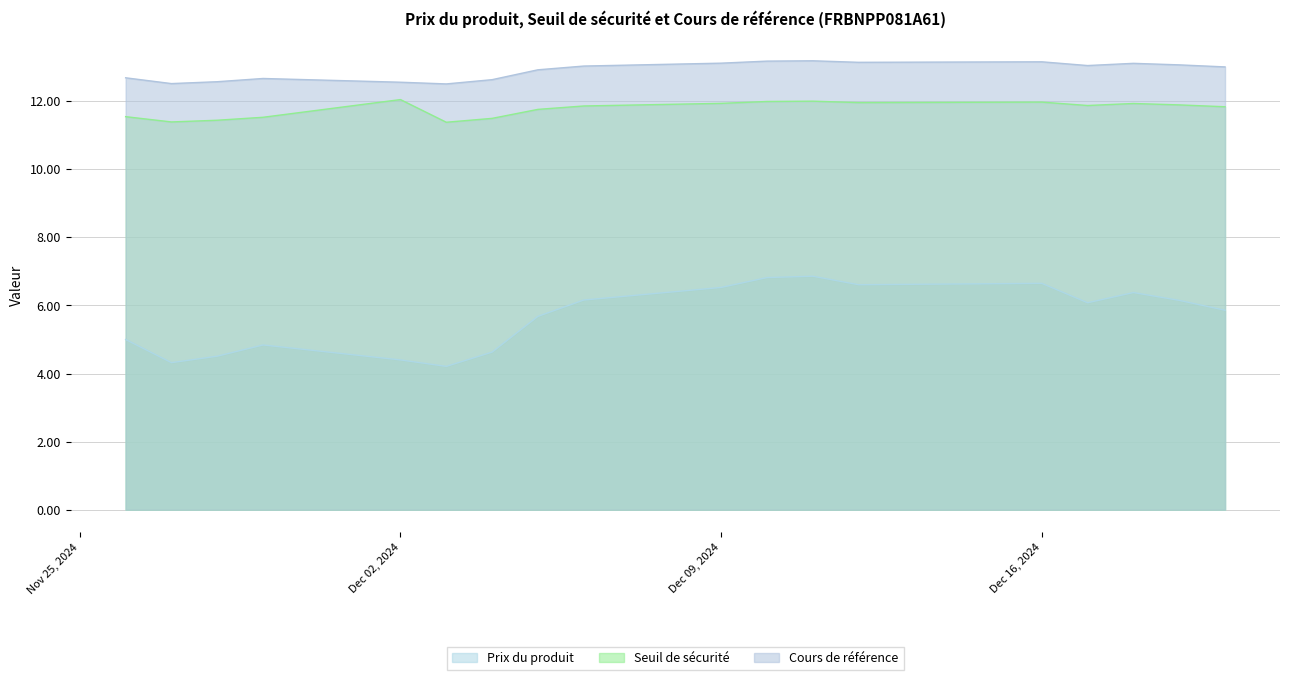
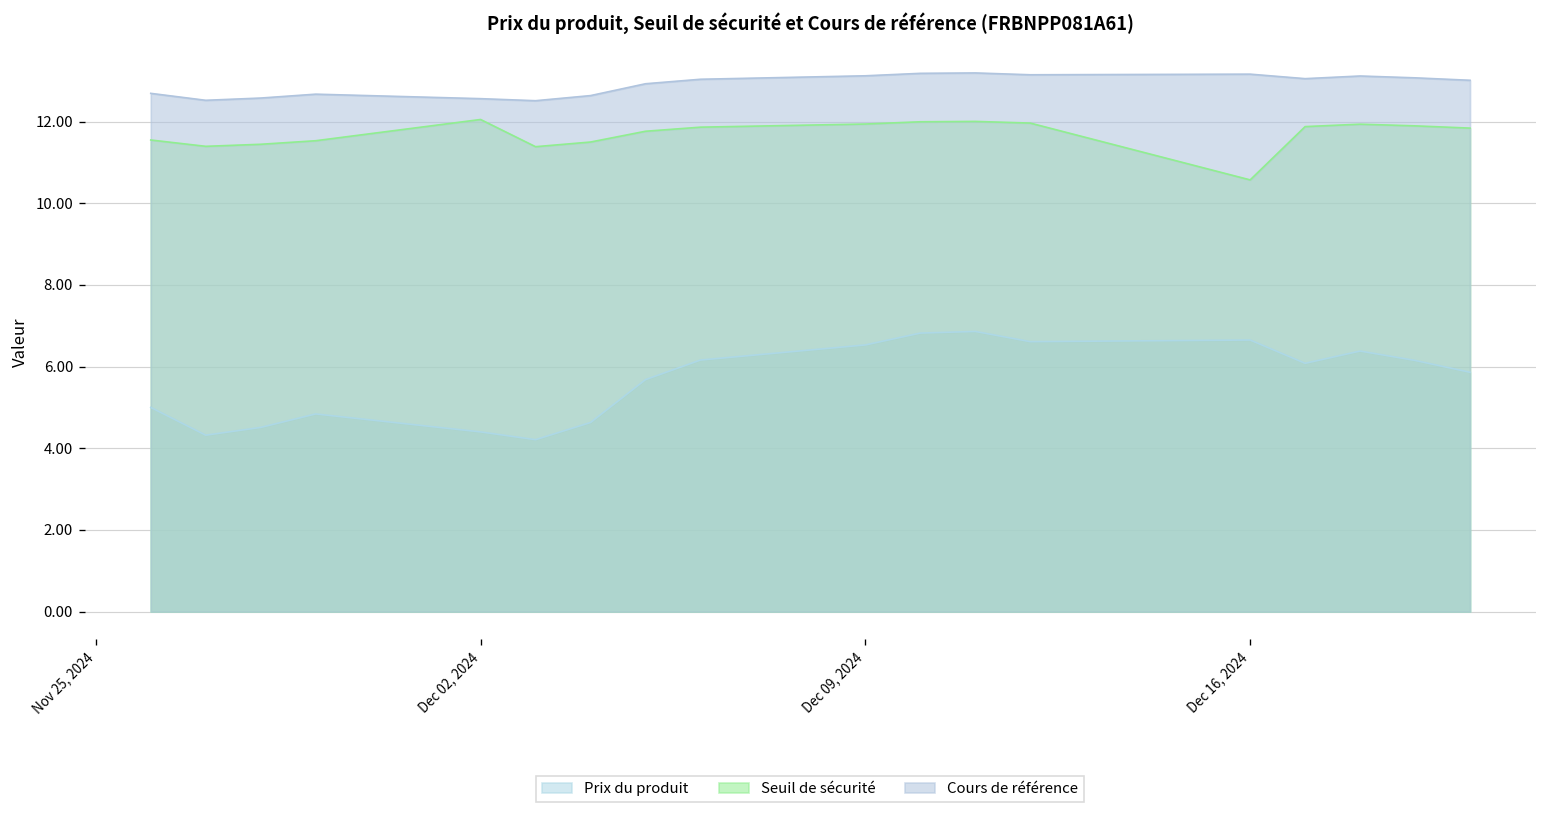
Seuil de sécurité, Dec 16, 2024: 12.0 -> 10.6
